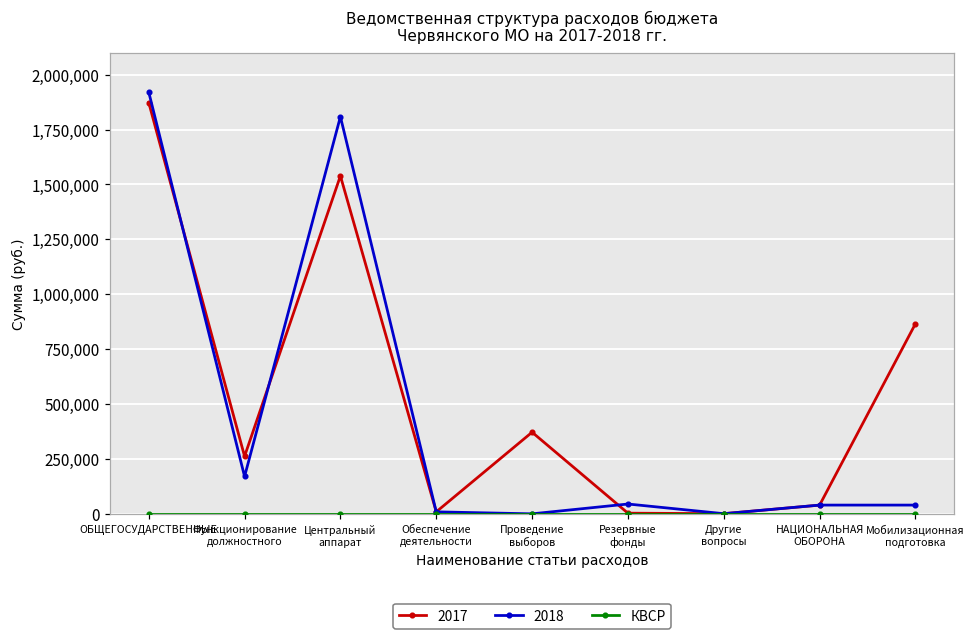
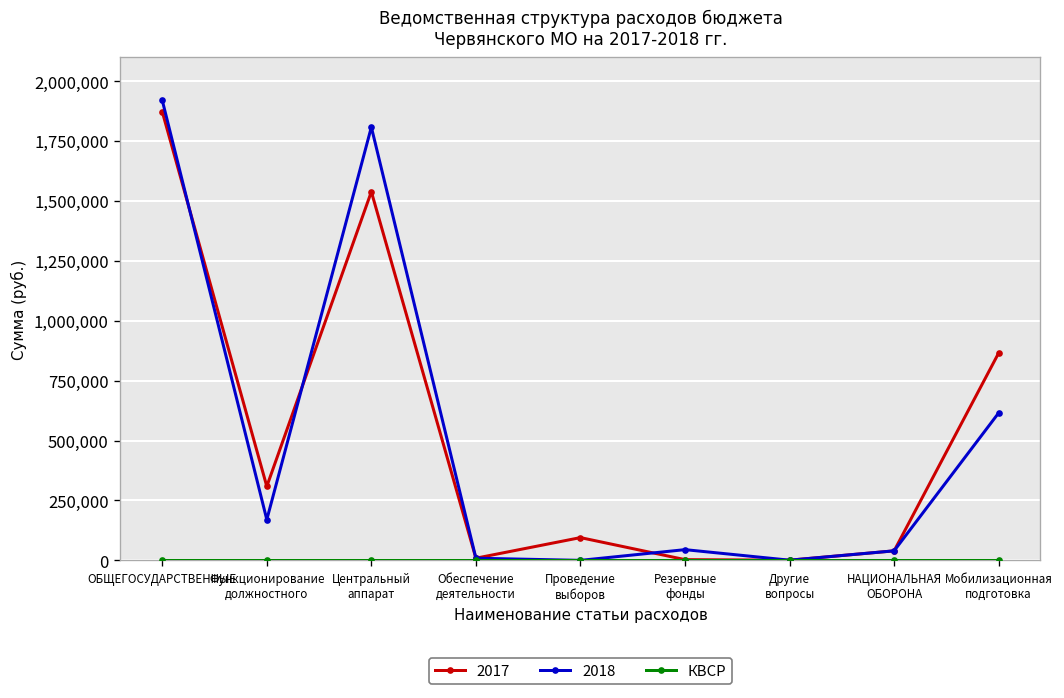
2017, Функционирование должностного: 260,000 -> 310,000
2017, Проведение выборов: 370,000 -> 100,000
2018, Мобилизационная подготовка: 40,000 -> 620,000
